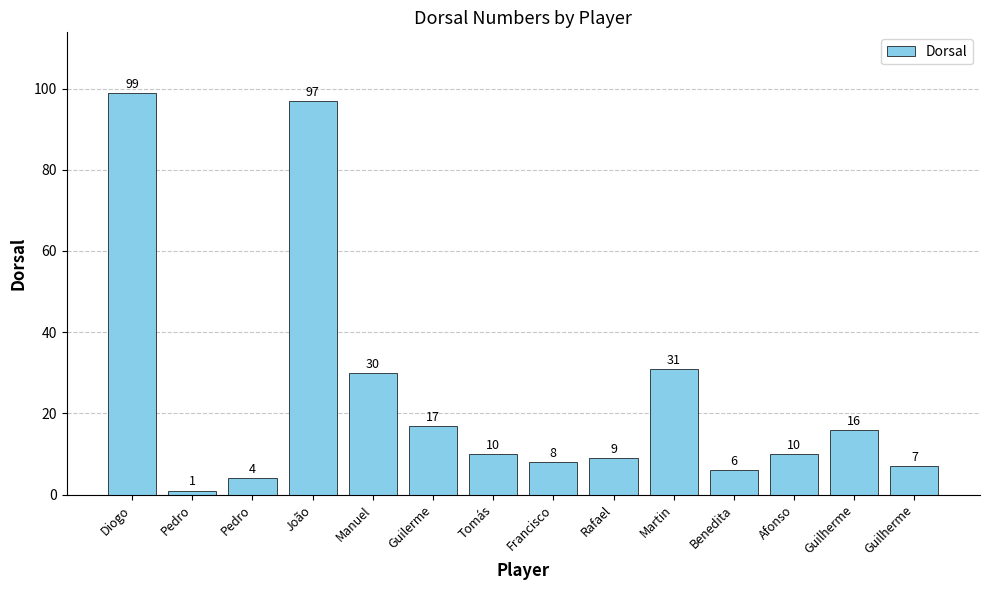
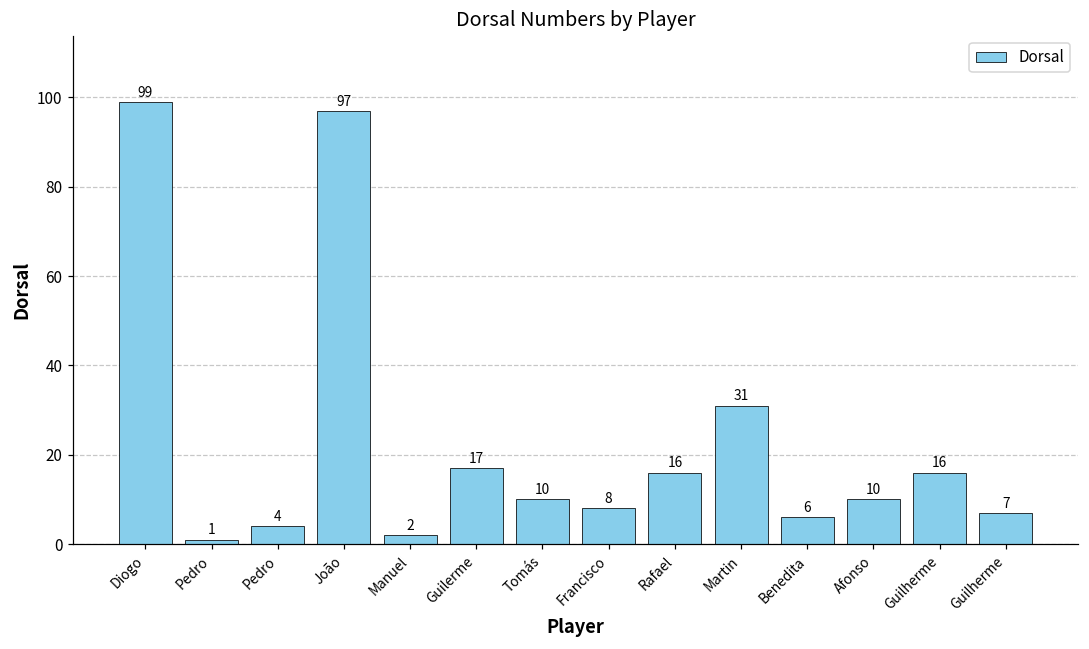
Manuel: 30 -> 2
Rafael: 9 -> 16
